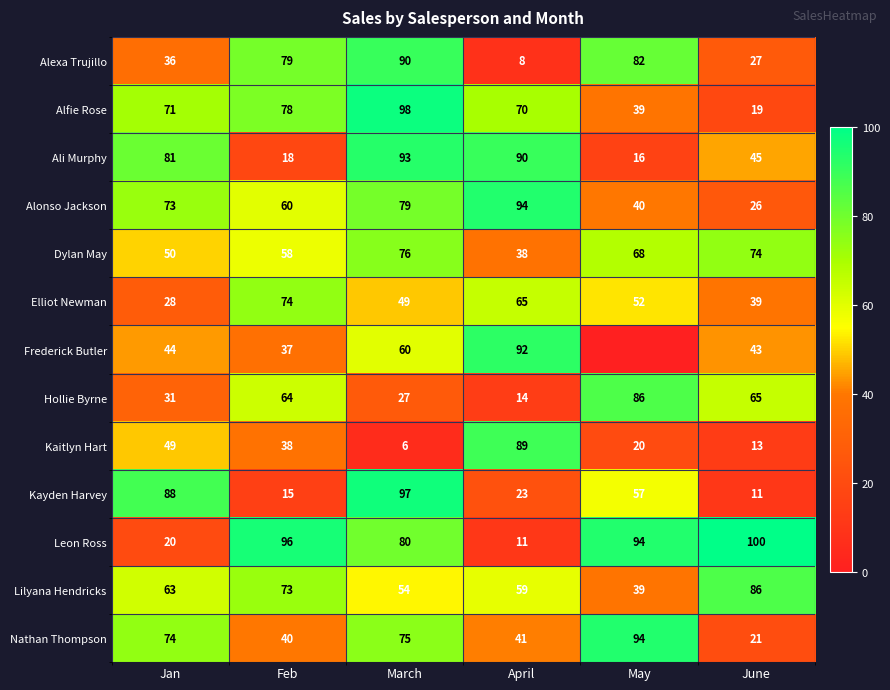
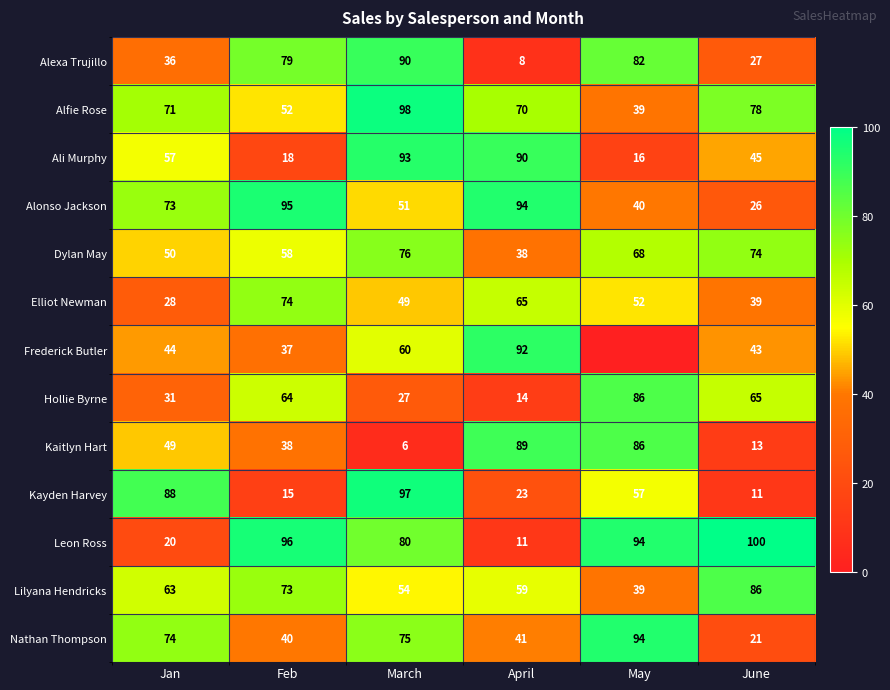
Alfie Rose, Feb: 78 -> 52
Alfie Rose, June: 19 -> 78
Ali Murphy, Jan: 81 -> 57
Alonso Jackson, Feb: 60 -> 95
Alonso Jackson, March: 79 -> 51
Kaitlyn Hart, May: 20 -> 86
